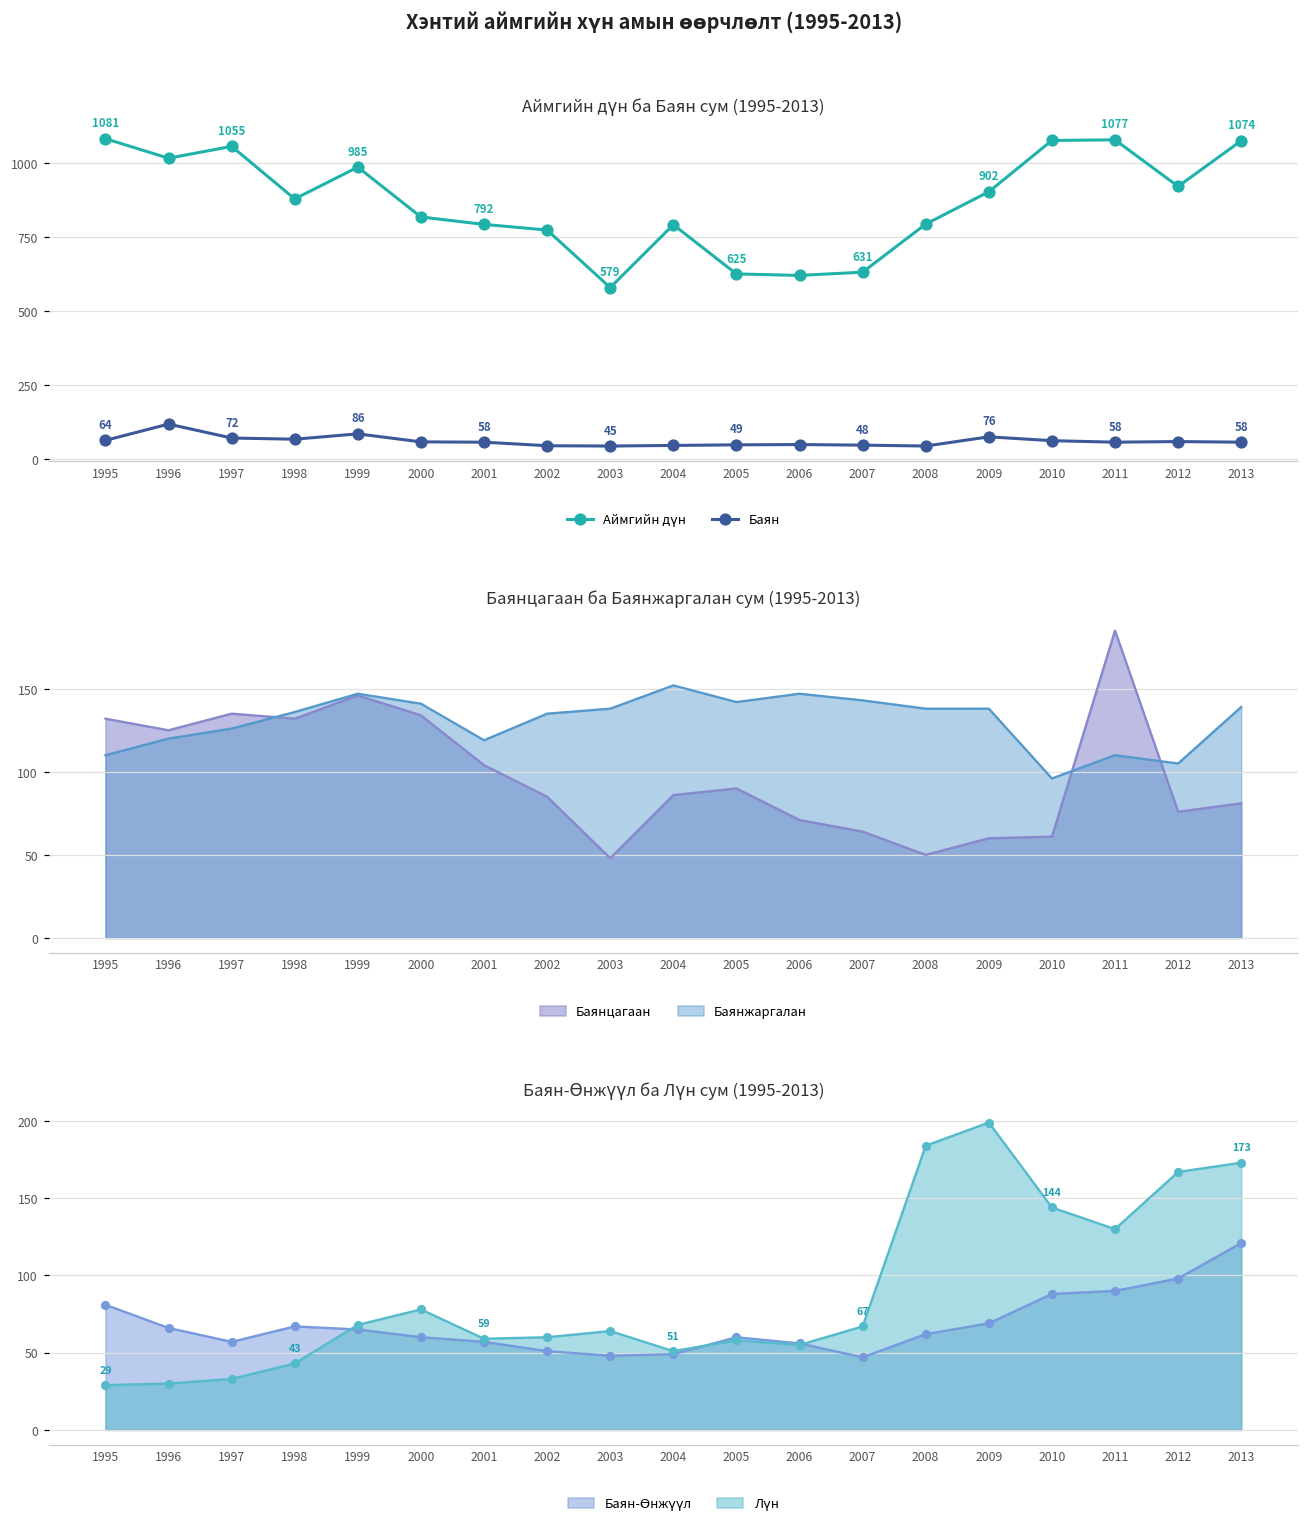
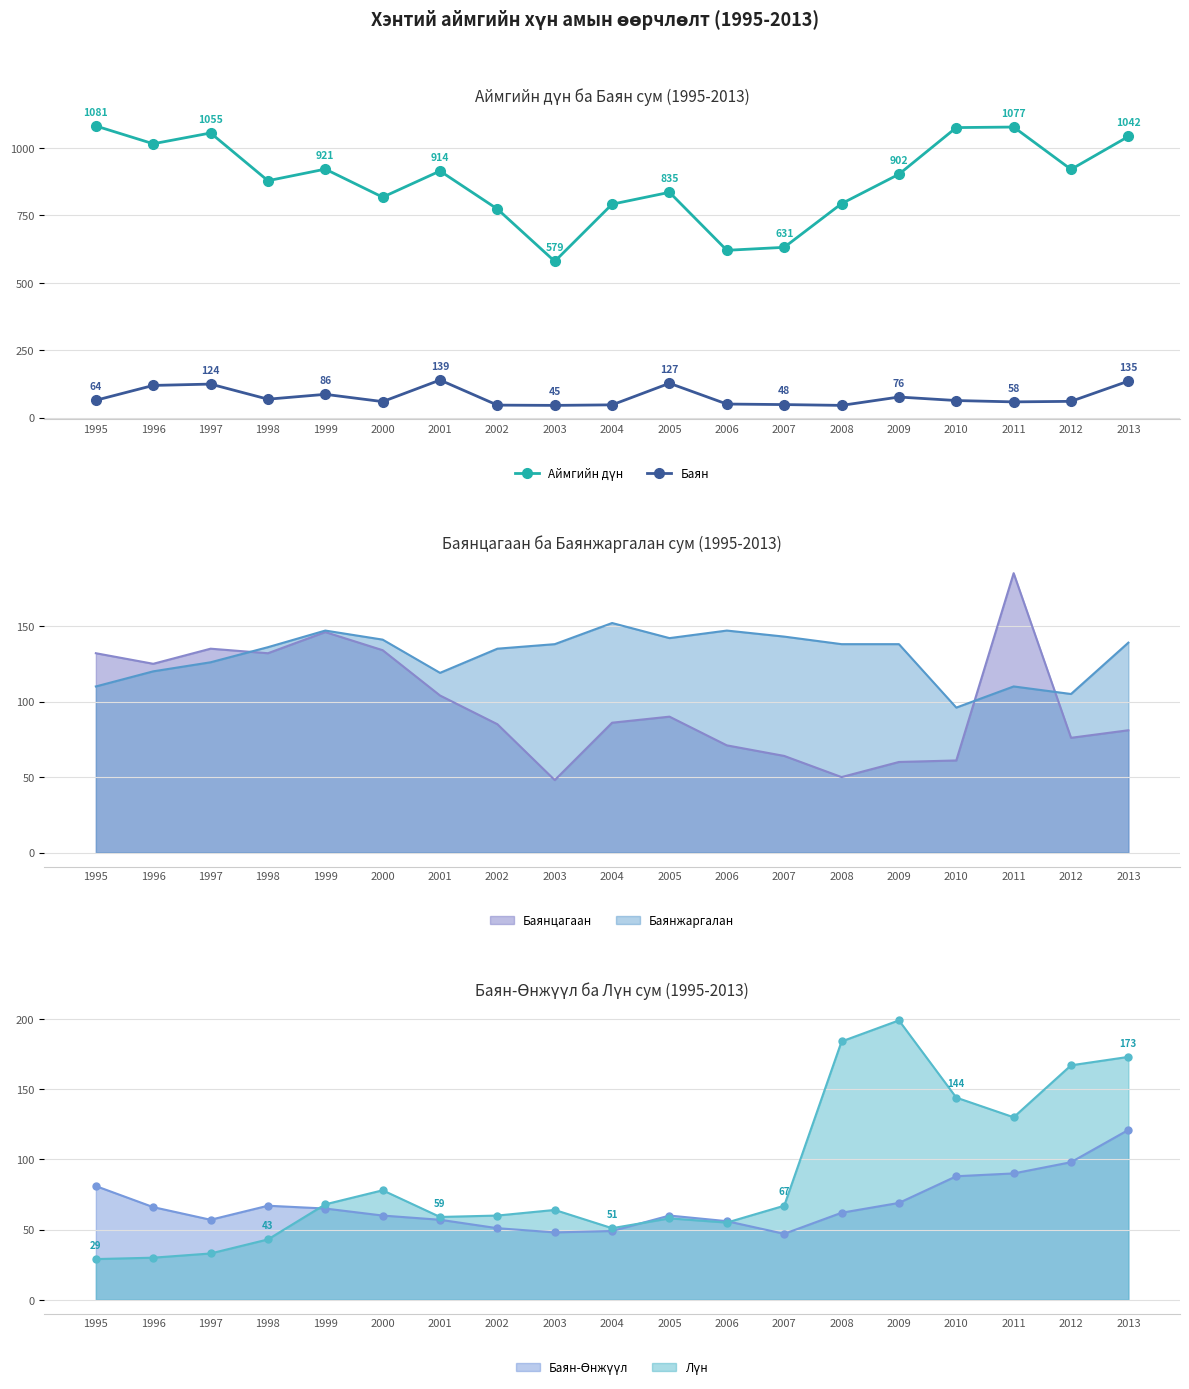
Аймгийн дүн ба Баян сум (1995-2013), Баян, 1997: 72 -> 124
Аймгийн дүн ба Баян сум (1995-2013), Аймгийн дүн, 1999: 985 -> 921
Аймгийн дүн ба Баян сум (1995-2013), Аймгийн дүн, 2001: 792 -> 914
Аймгийн дүн ба Баян сум (1995-2013), Баян, 2001: 58 -> 139
Аймгийн дүн ба Баян сум (1995-2013), Аймгийн дүн, 2005: 625 -> 835
Аймгийн дүн ба Баян сум (1995-2013), Баян, 2005: 49 -> 127
Аймгийн дүн ба Баян сум (1995-2013), Аймгийн дүн, 2013: 1074 -> 1042
Аймгийн дүн ба Баян сум (1995-2013), Баян, 2013: 58 -> 135
